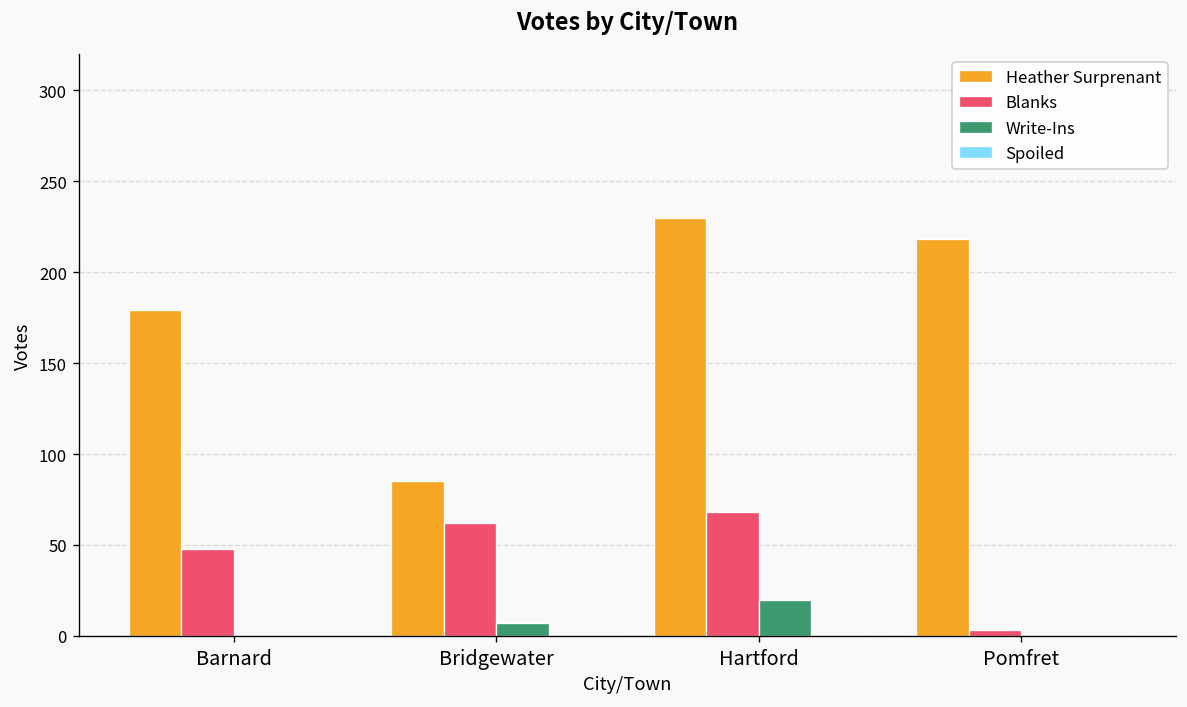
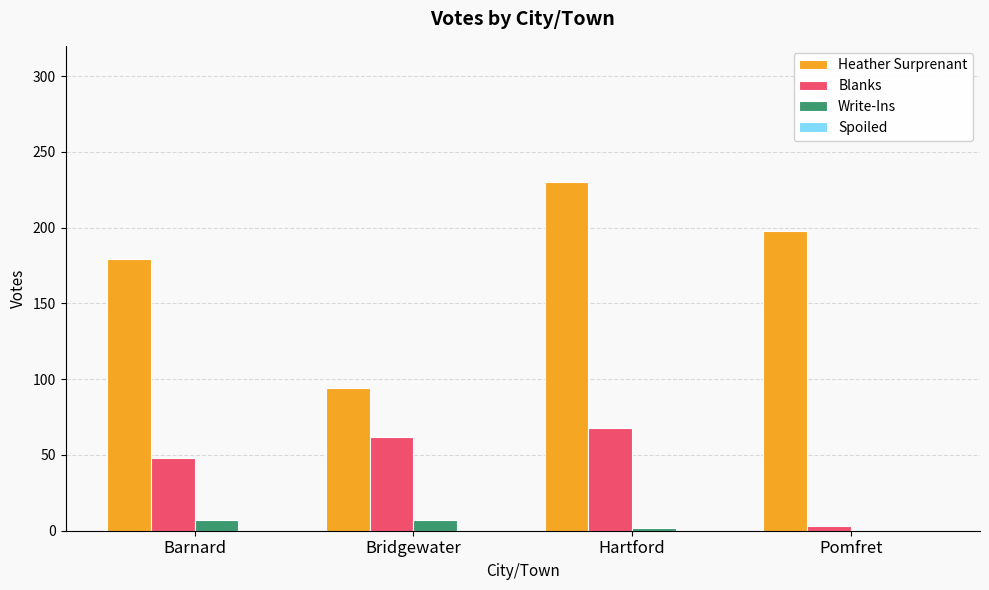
Write-Ins, Barnard: 0 -> 7
Heather Surprenant, Bridgewater: 85 -> 94
Write-Ins, Hartford: 20 -> 2
Heather Surprenant, Pomfret: 218 -> 198
